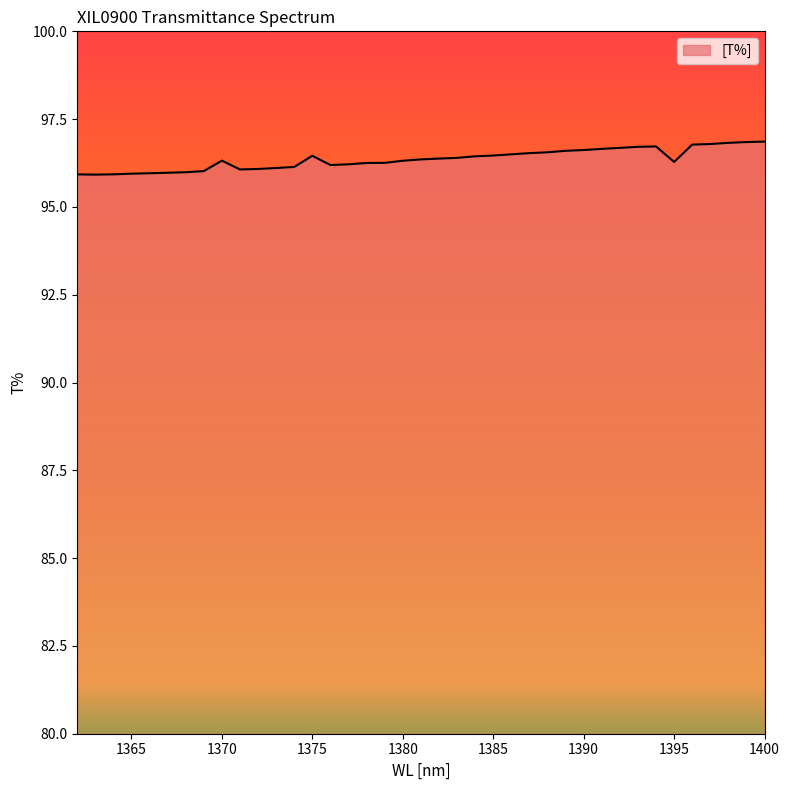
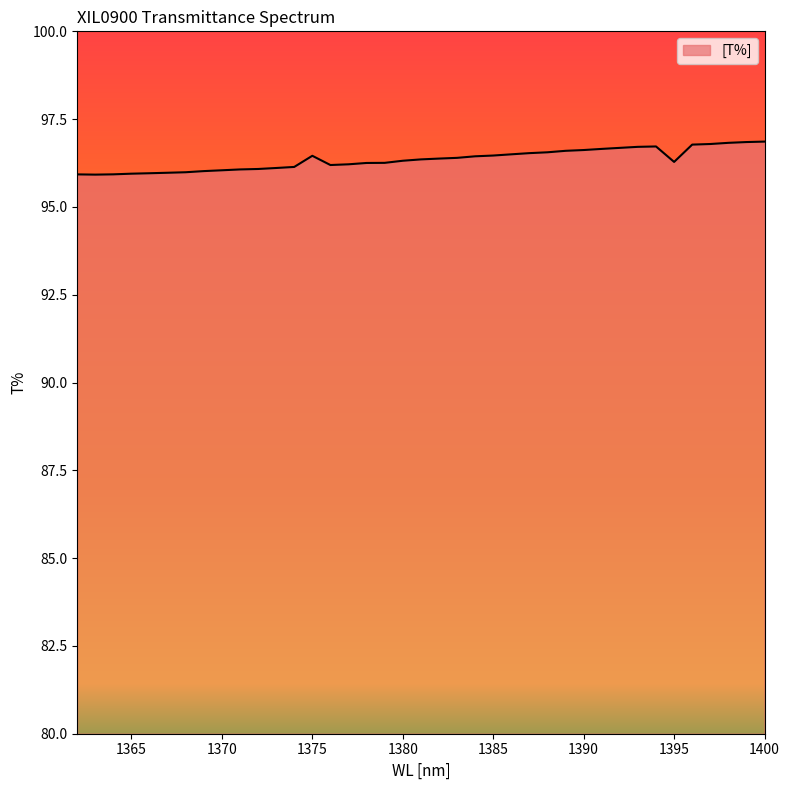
1370: 96.3 -> 96.0
